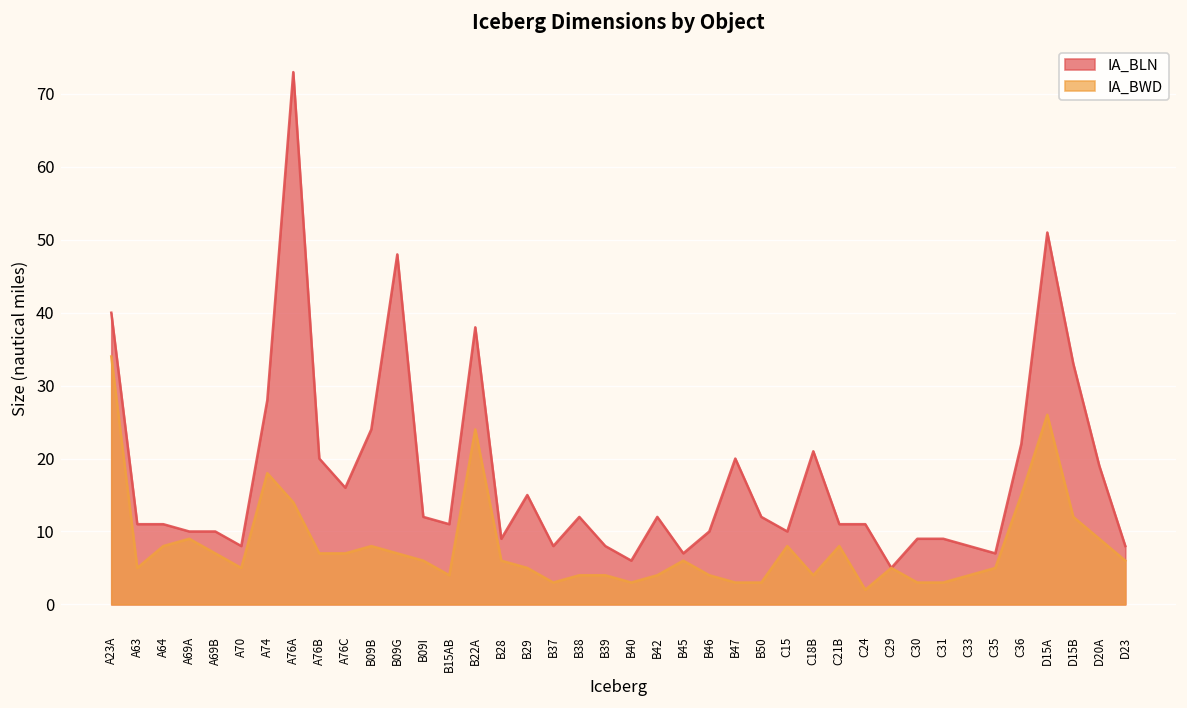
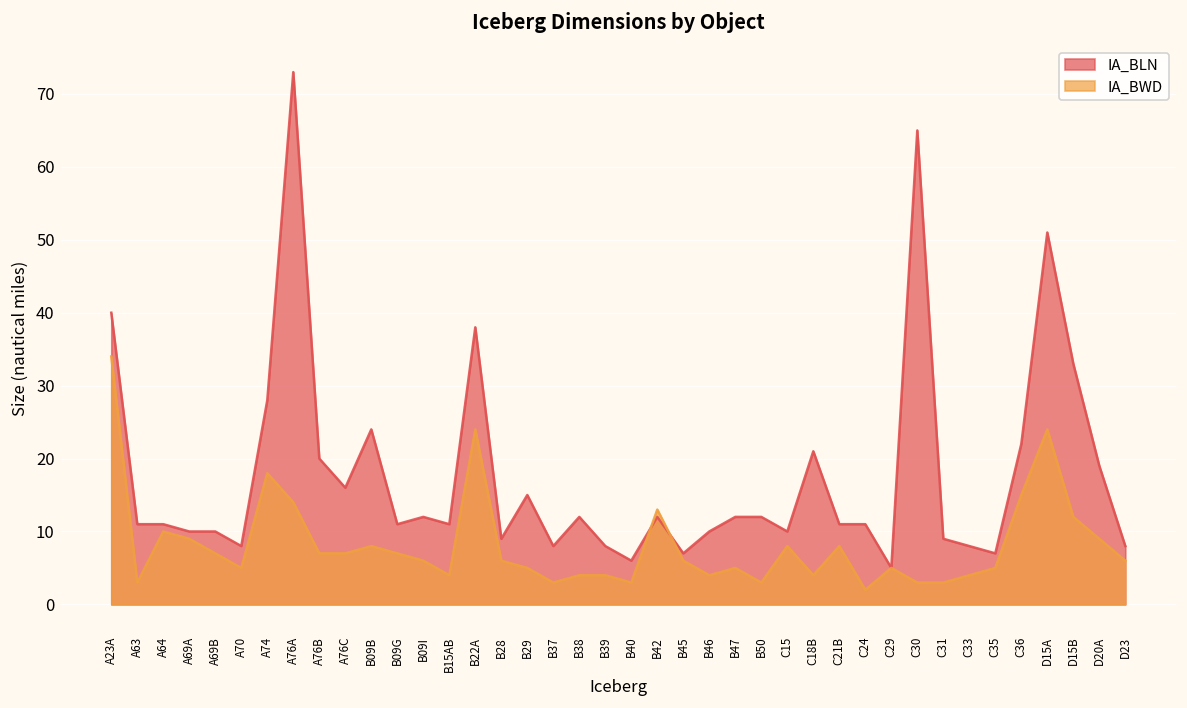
IA_BWD, A63: 5 -> 3
IA_BWD, A64: 8 -> 10
IA_BLN, B09G: 48 -> 11
IA_BWD, B42: 4 -> 13
IA_BLN, B47: 20 -> 12
IA_BWD, B47: 3 -> 5
IA_BLN, C30: 9 -> 65
IA_BWD, D15A: 26 -> 24
